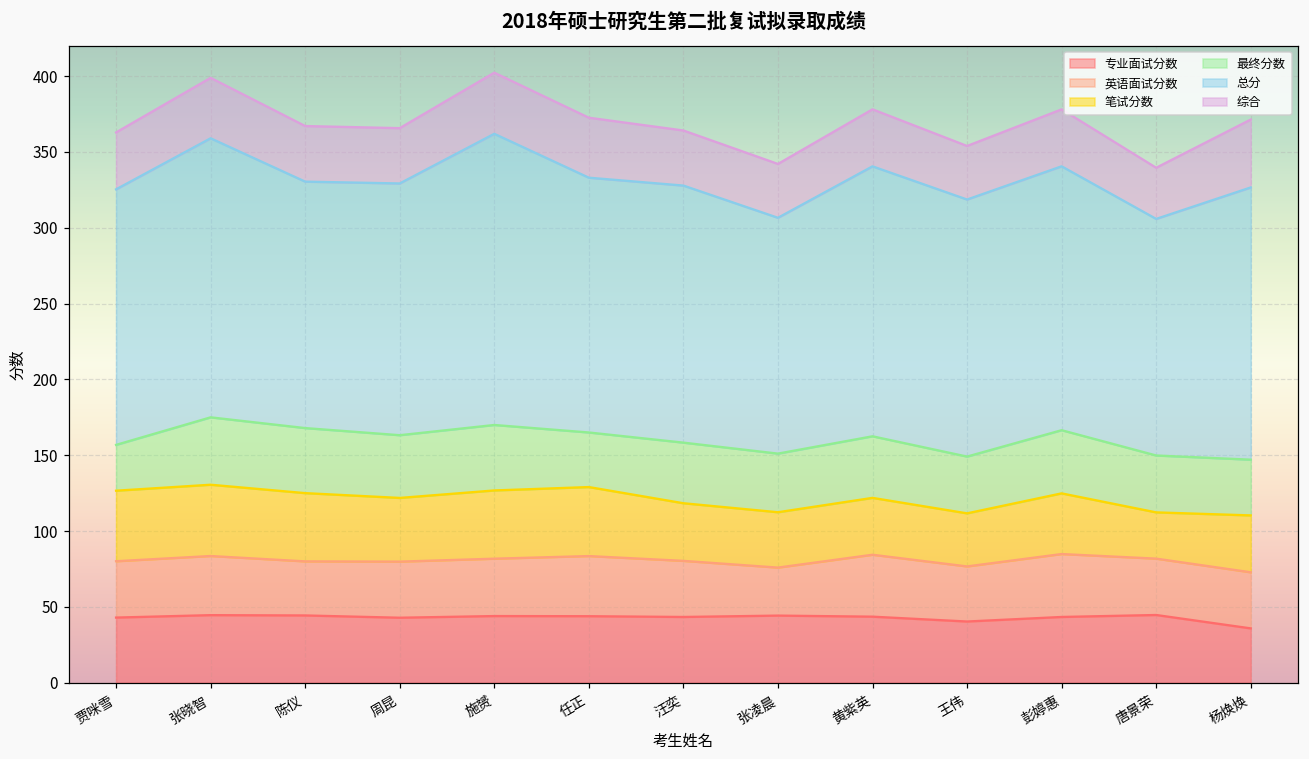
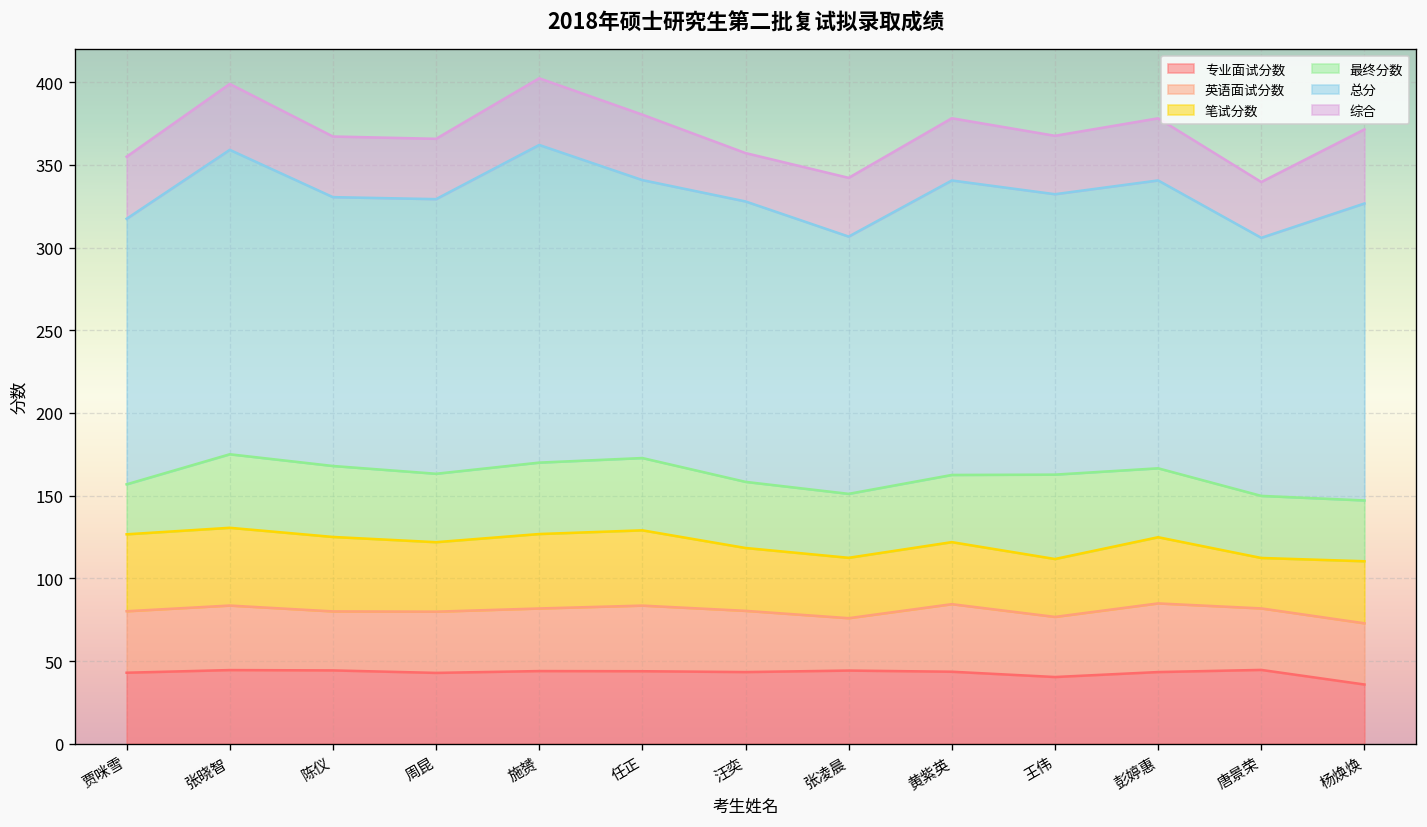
总分, 贾咪雪: 169 -> 161
最终分数, 任正: 36 -> 44
综合, 汪奕: 36 -> 29
最终分数, 王伟: 37 -> 51
